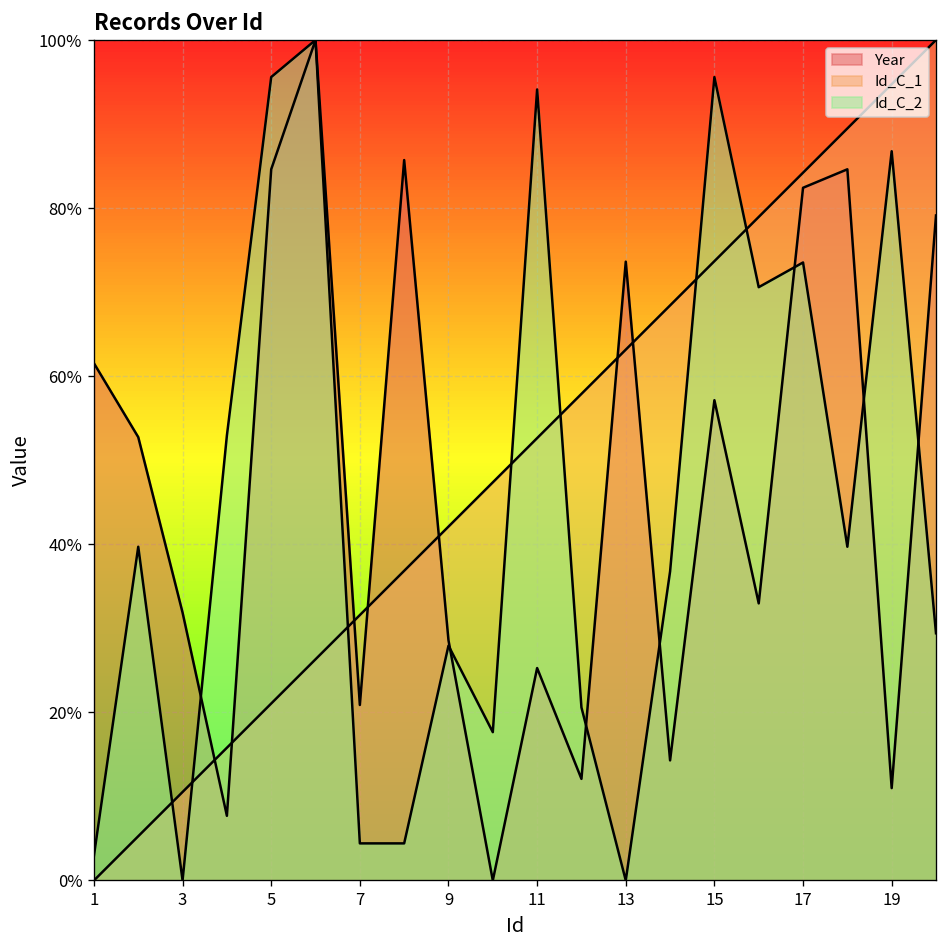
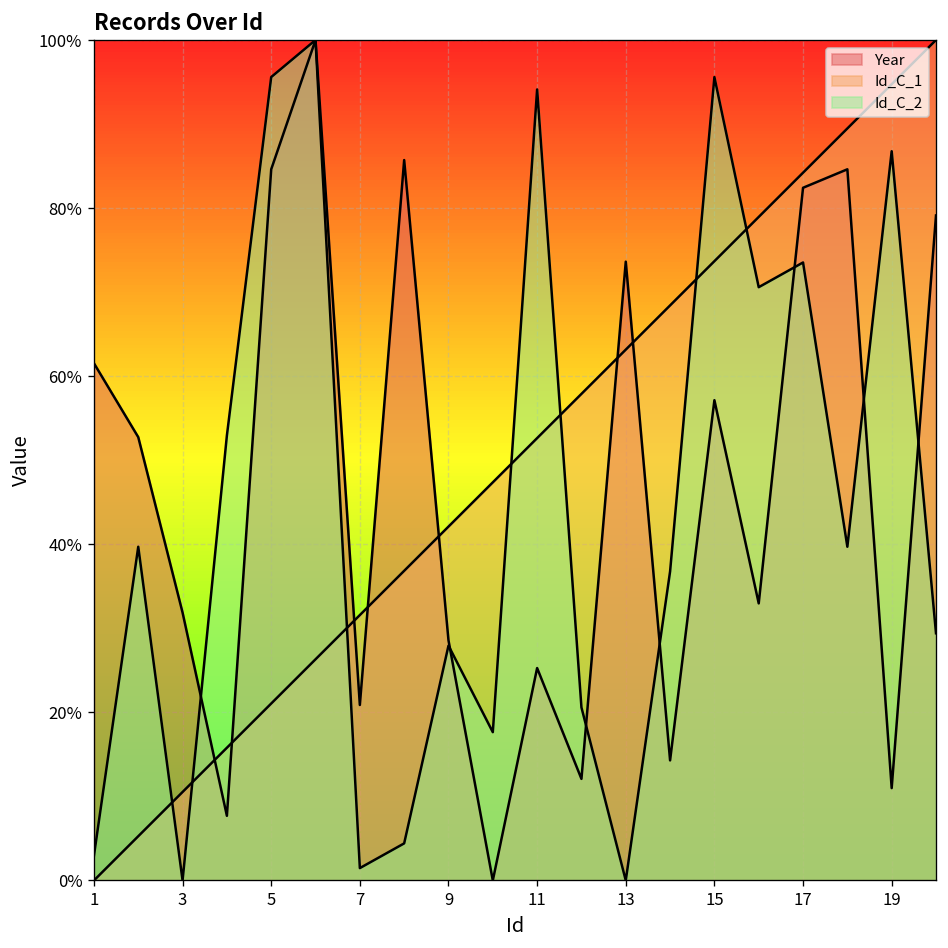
Id_C_2, 7: 4% -> 1%
